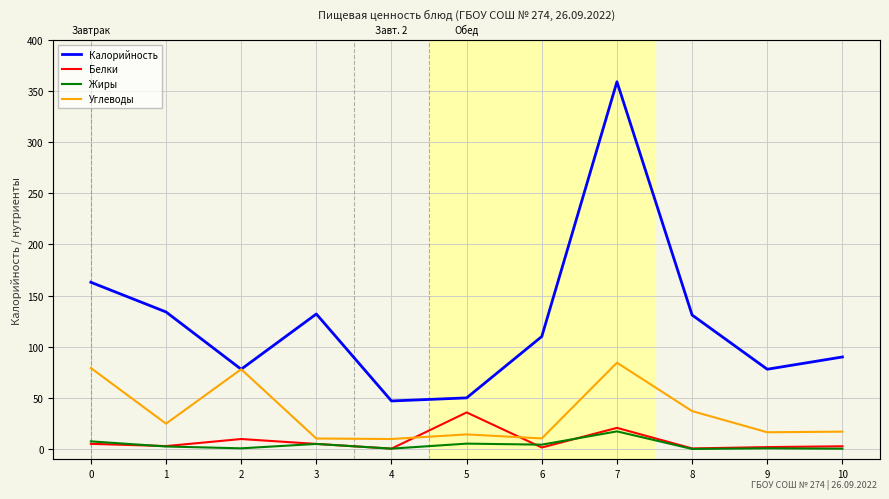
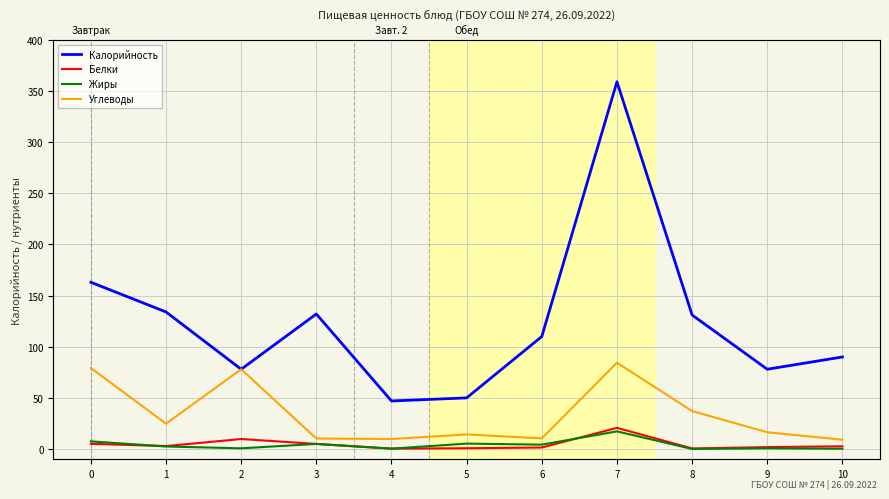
Белки, 5: 36 -> 1
Углеводы, 10: 17 -> 9
